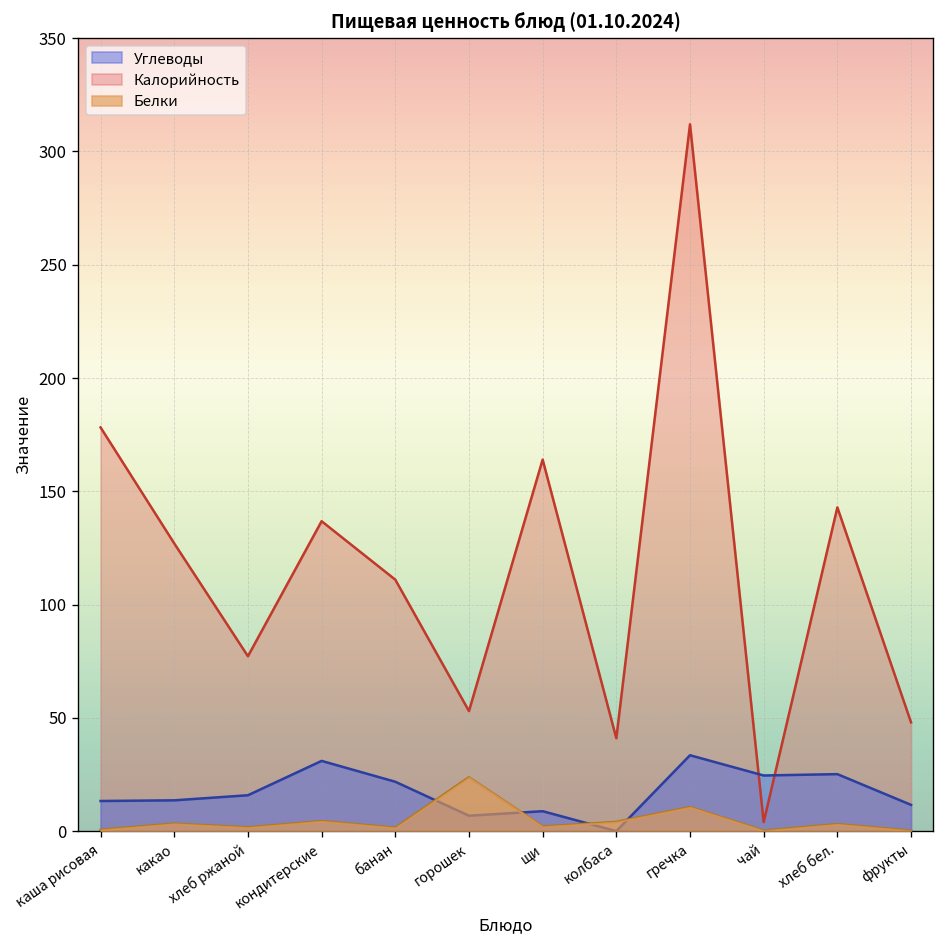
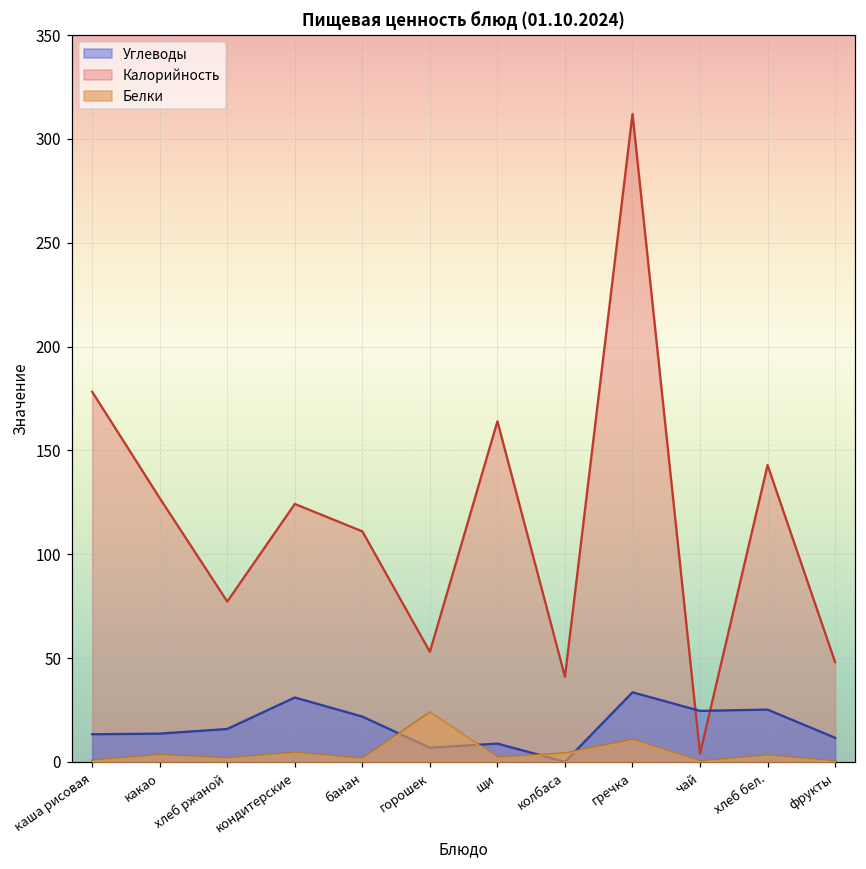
Калорийность, кондитерские: 137 -> 124
